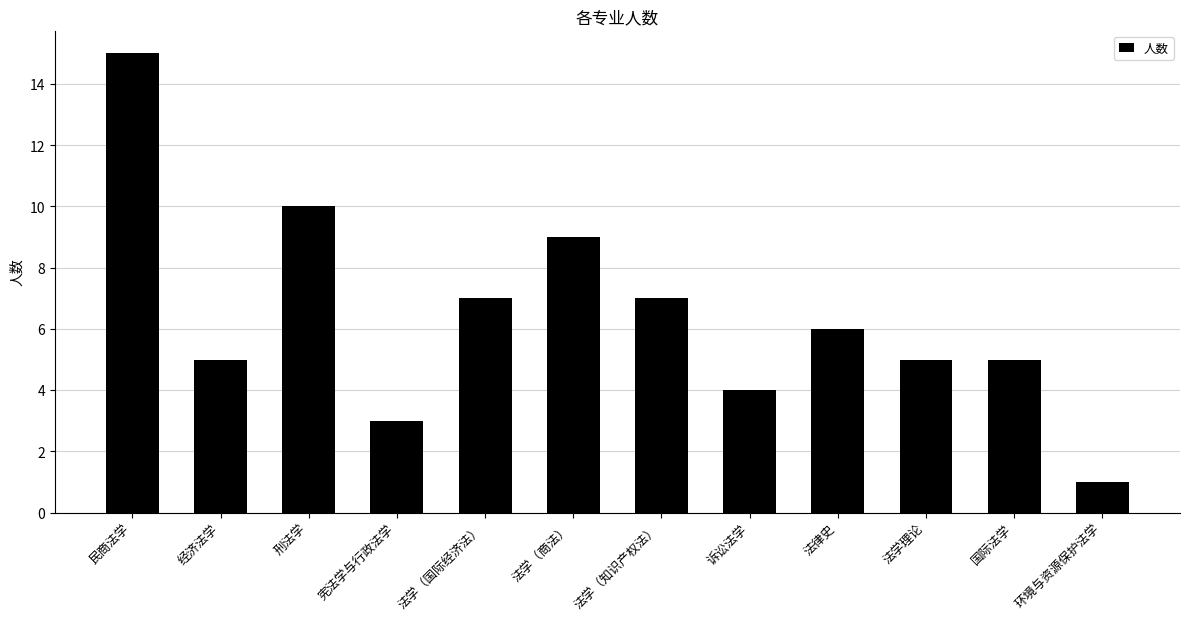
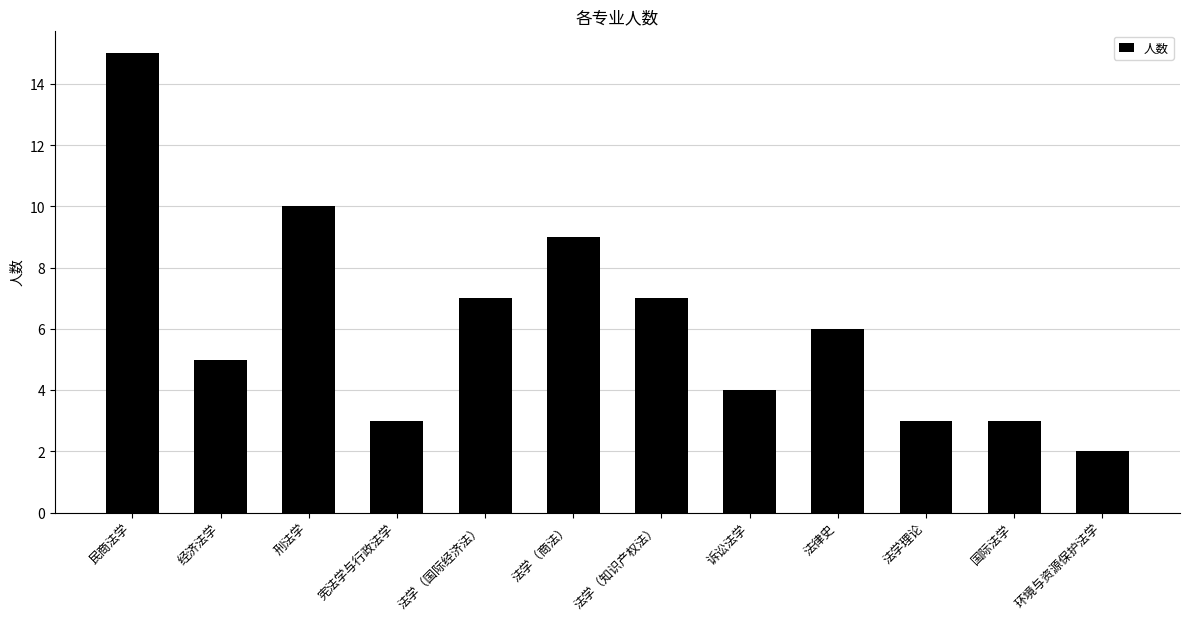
法学理论: 5 -> 3
国际法学: 5 -> 3
环境与资源保护法学: 1 -> 2
